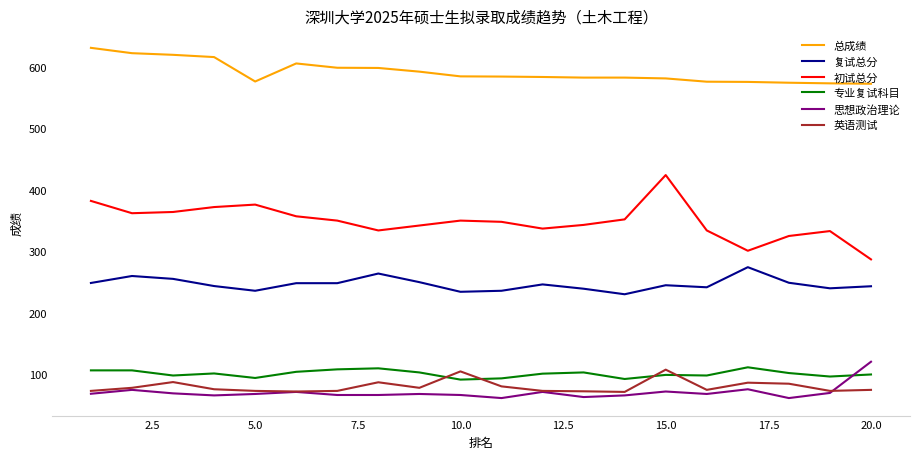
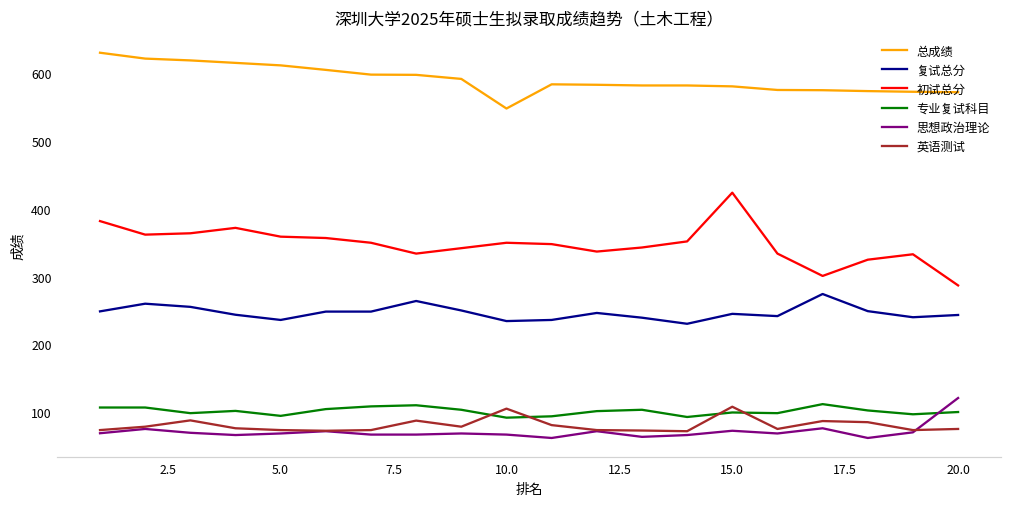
总成绩, 5.0: 580 -> 610
初试总分, 5.0: 380 -> 360
总成绩, 10.0: 580 -> 550
